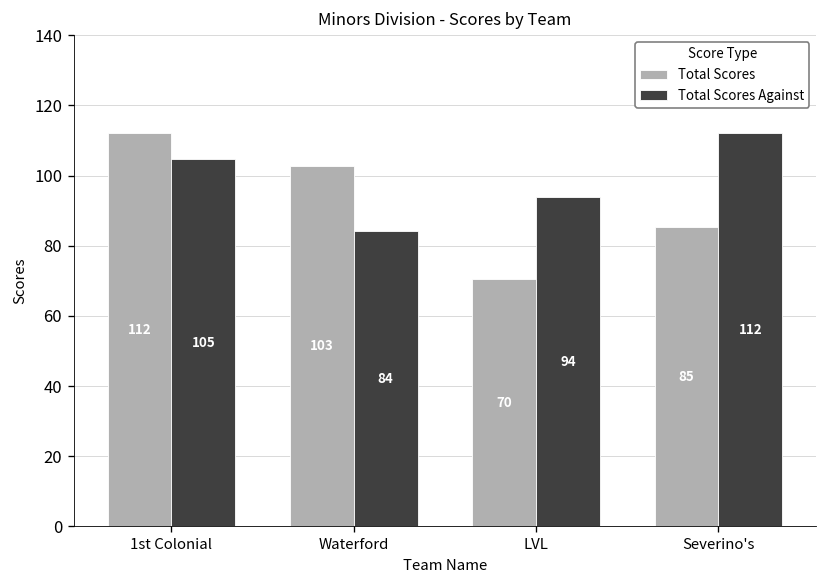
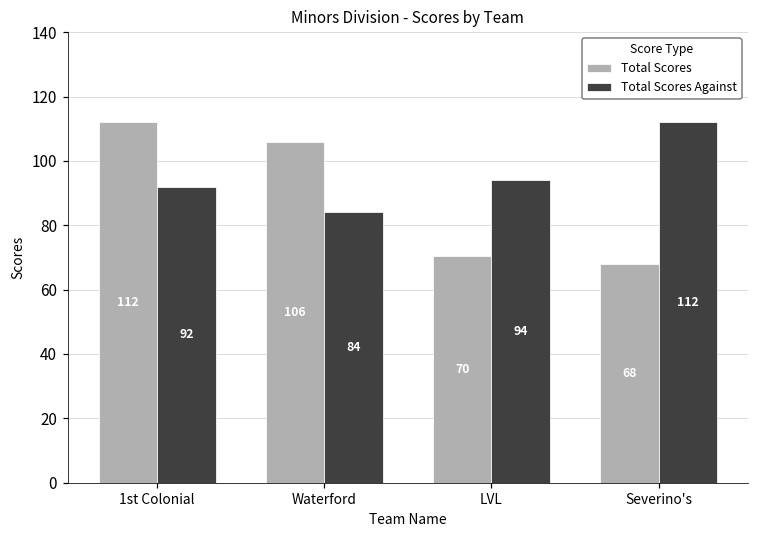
Total Scores Against, 1st Colonial: 105 -> 92
Total Scores, Waterford: 103 -> 106
Total Scores, Severino's: 85 -> 68
